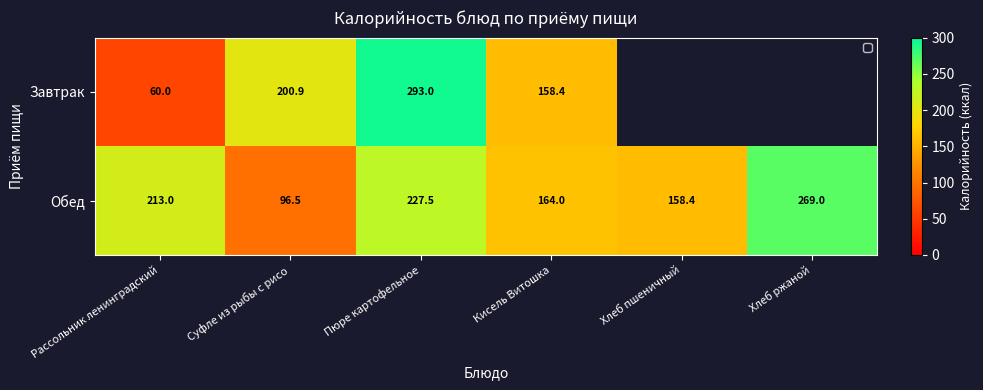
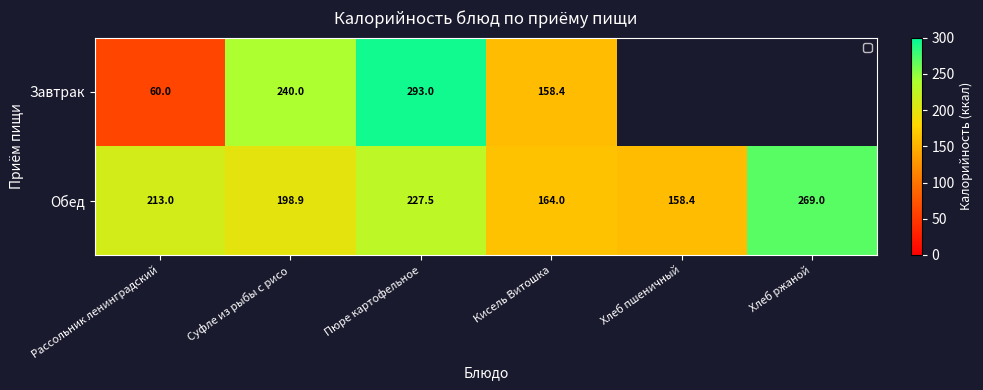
Завтрак, Суфле из рыбы с рисо: 200.9 -> 240.0
Обед, Суфле из рыбы с рисо: 96.5 -> 198.9
